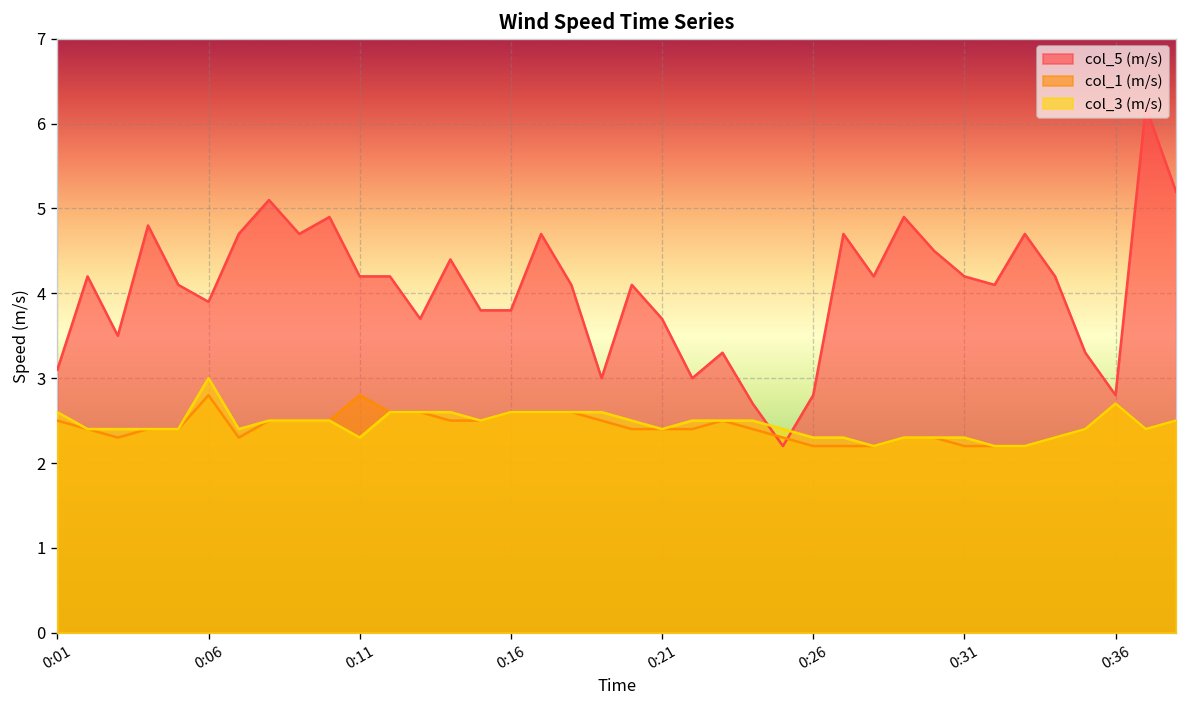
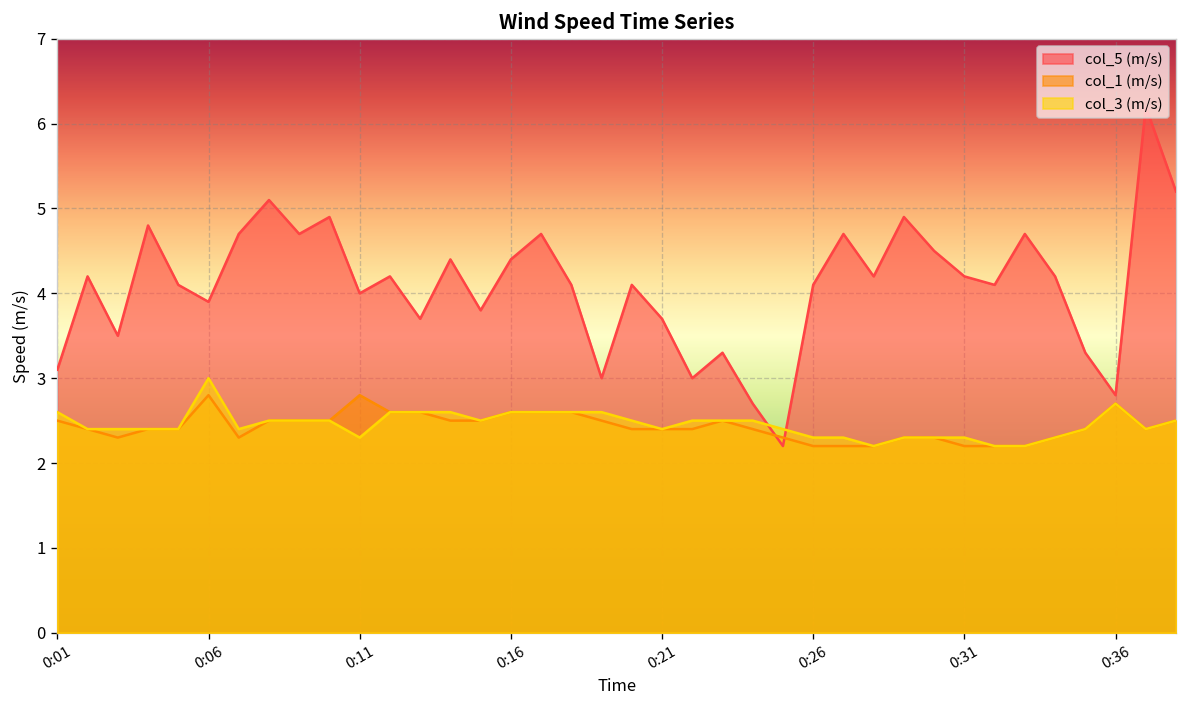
col_5 (m/s), 0:11: 4.2 -> 4.0
col_5 (m/s), 0:16: 3.8 -> 4.4
col_5 (m/s), 0:26: 2.8 -> 4.1
